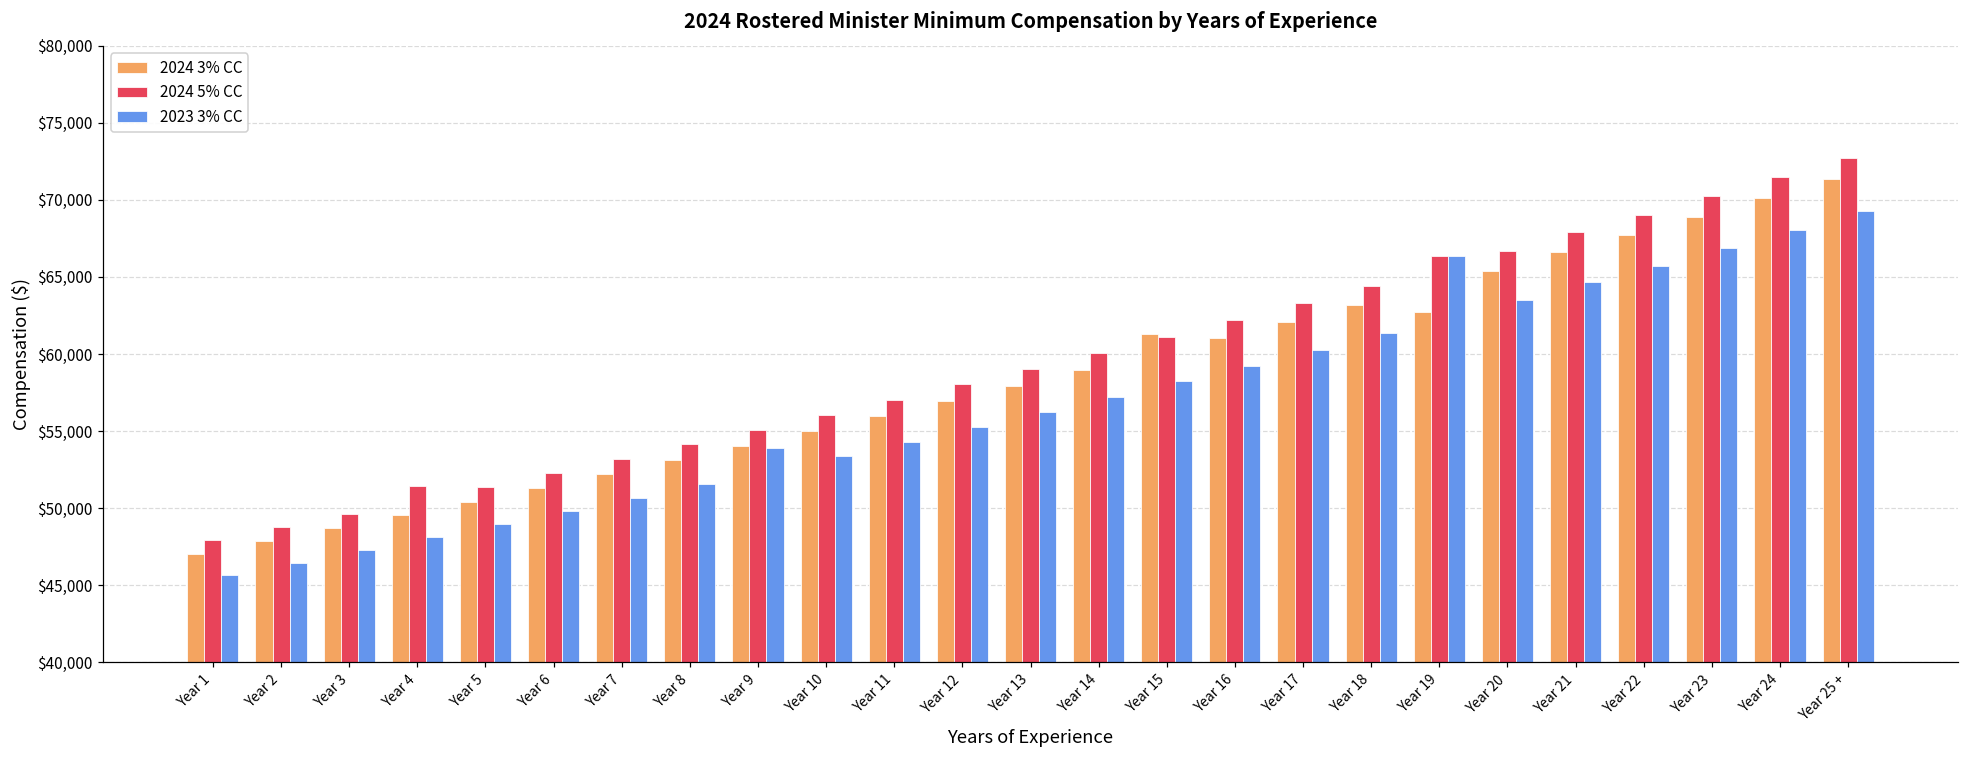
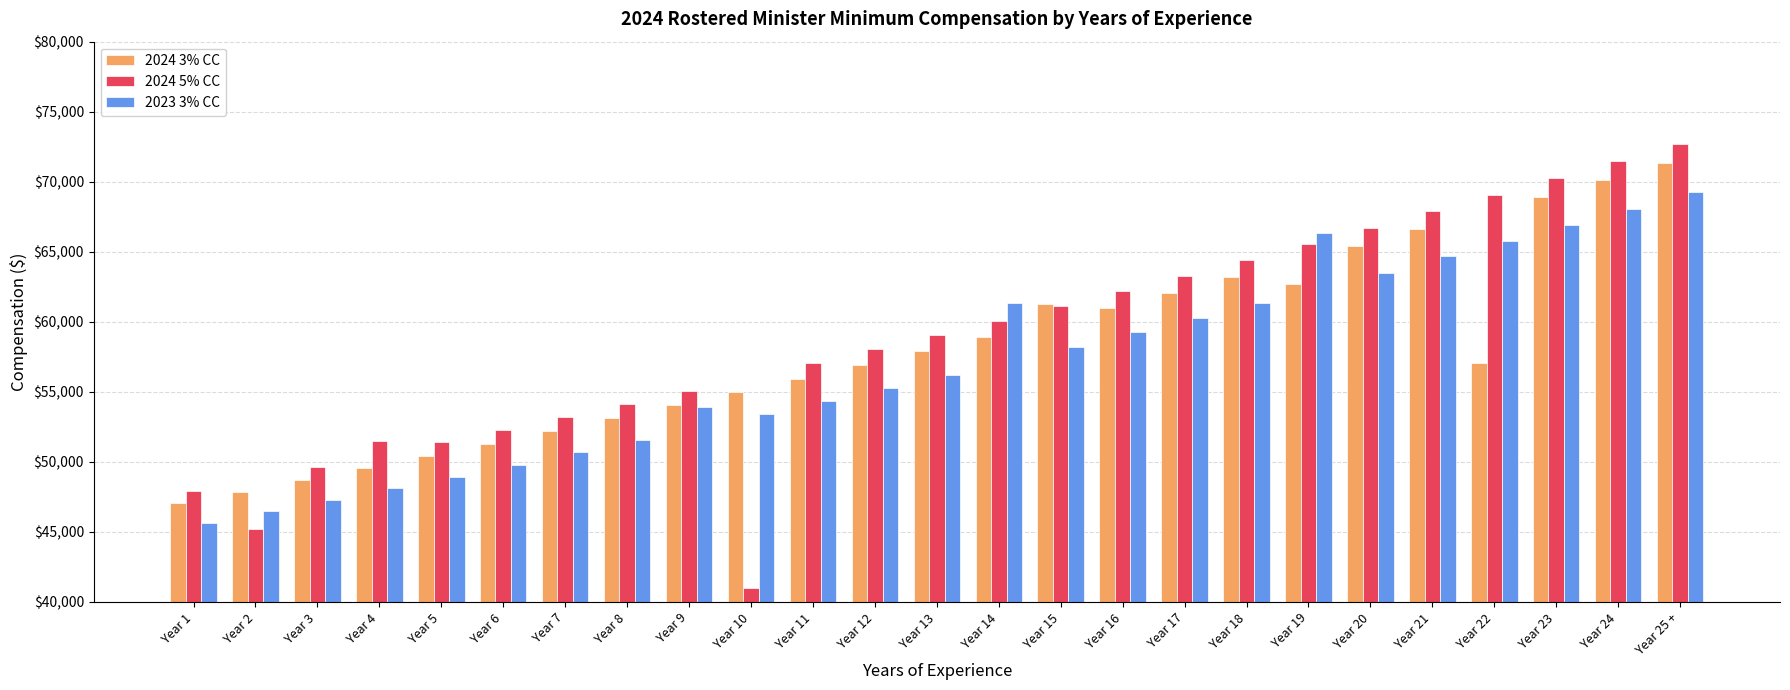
2024 5% CC, Year 2: $48,800 -> $45,200
2024 5% CC, Year 10: $56,100 -> $41,000
2023 3% CC, Year 14: $57,200 -> $61,400
2024 5% CC, Year 19: $66,400 -> $65,500
2024 3% CC, Year 22: $67,700 -> $57,100
